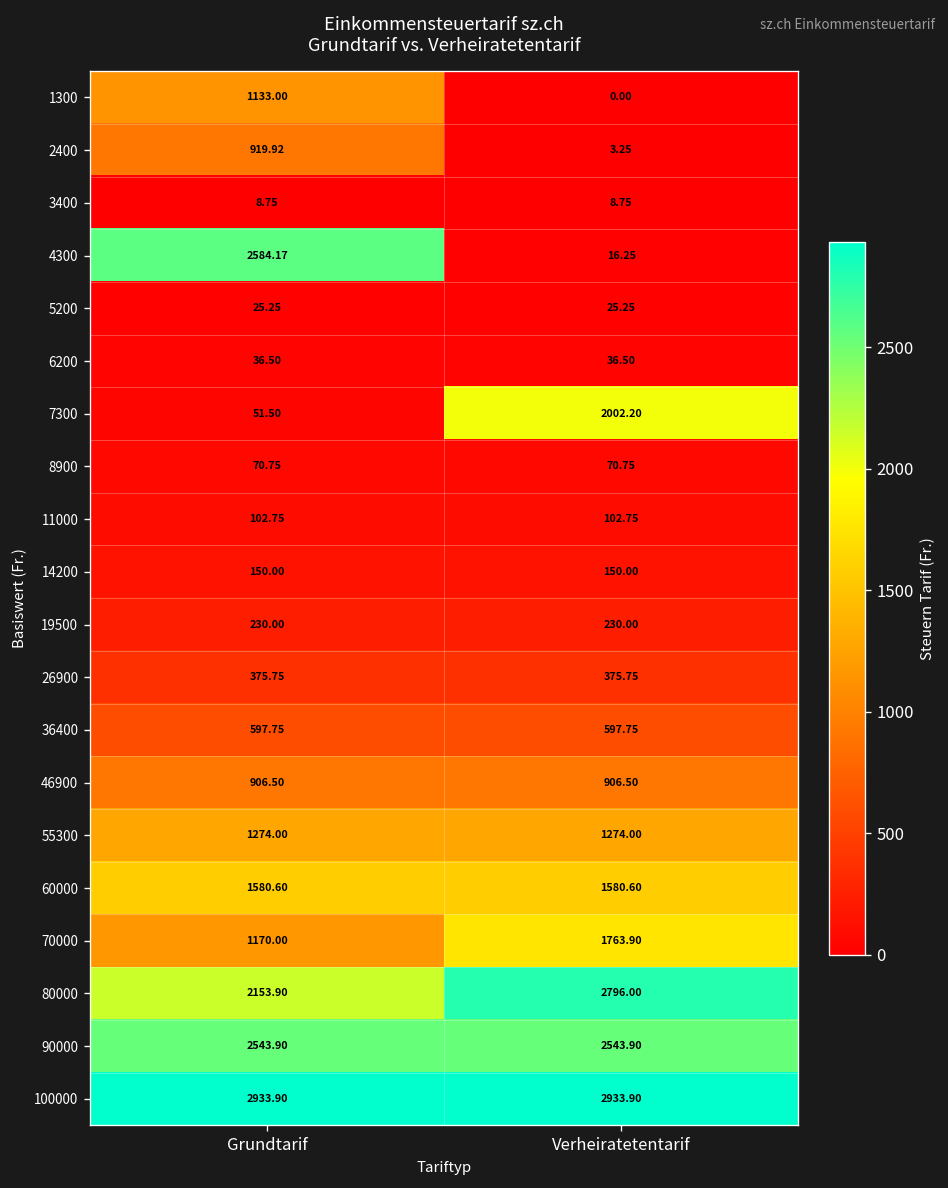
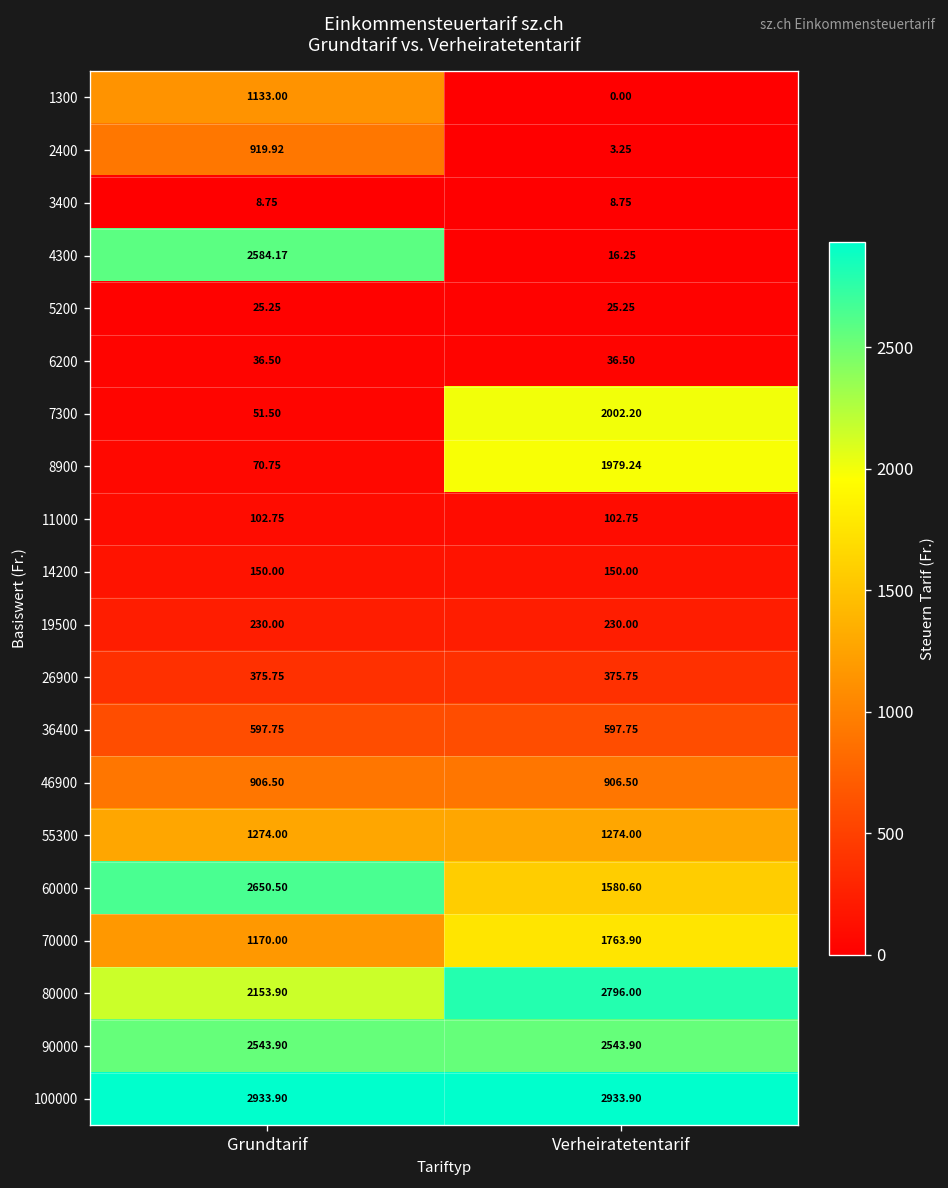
8900, Verheiratetentarif: 70.75 -> 1979.24
60000, Grundtarif: 1580.60 -> 2650.50
